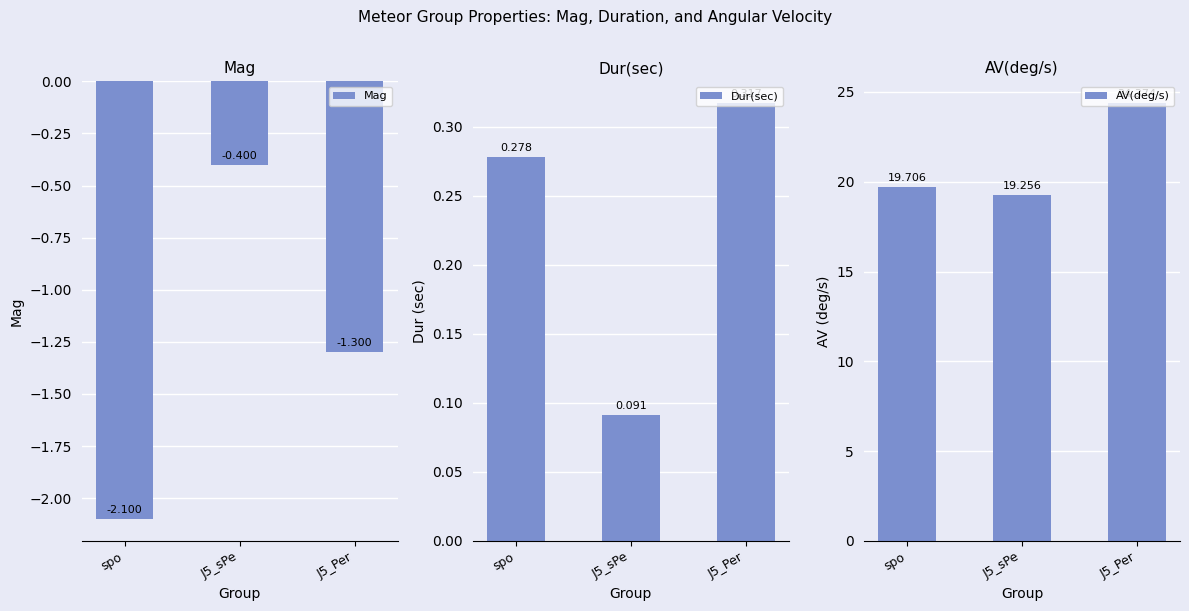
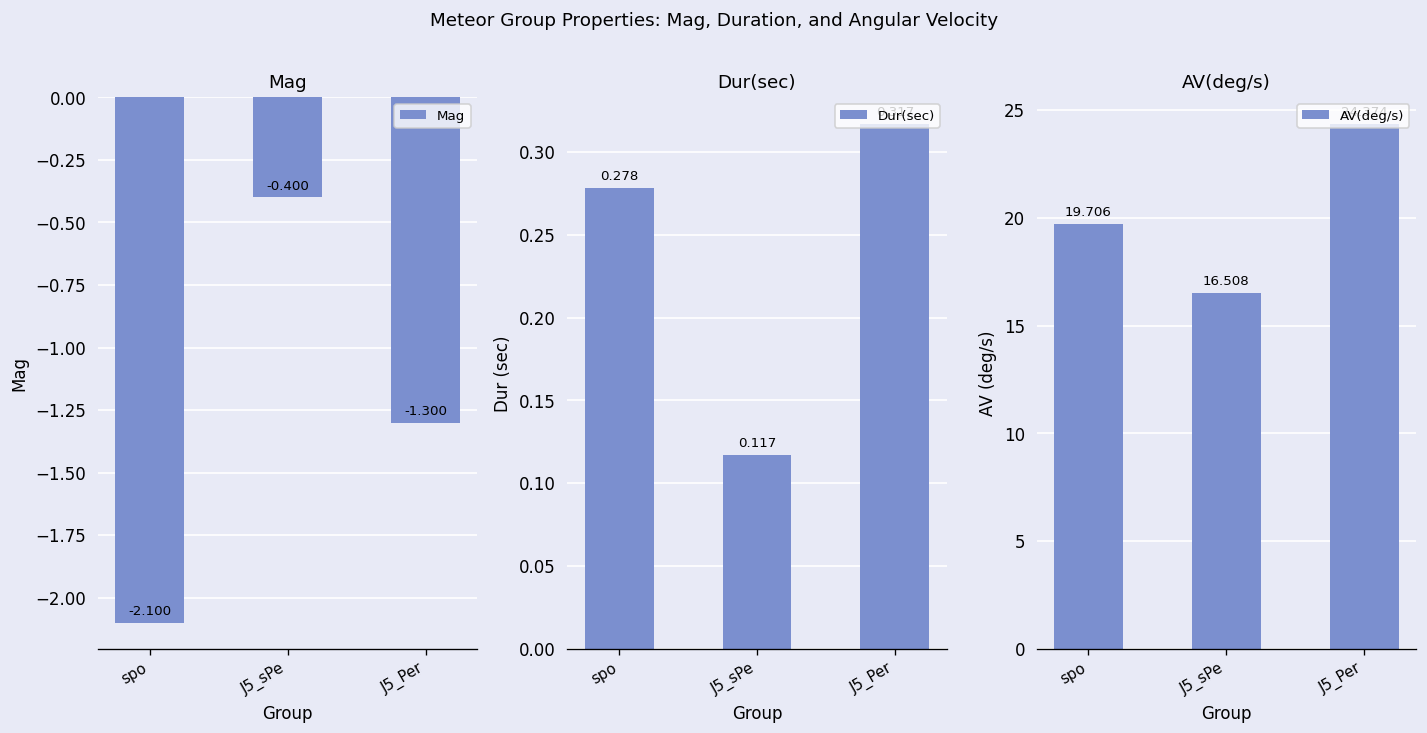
Dur(sec), J5_sPe: 0.091 -> 0.117
AV(deg/s), J5_sPe: 19.256 -> 16.508
